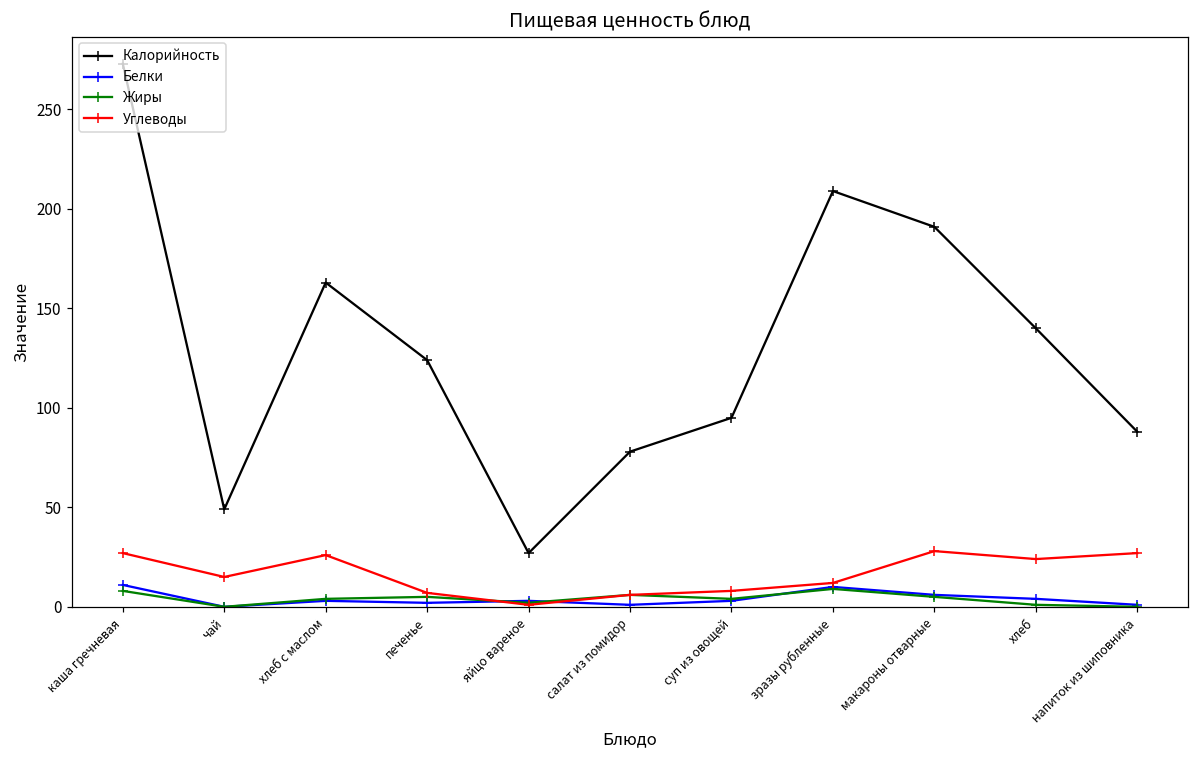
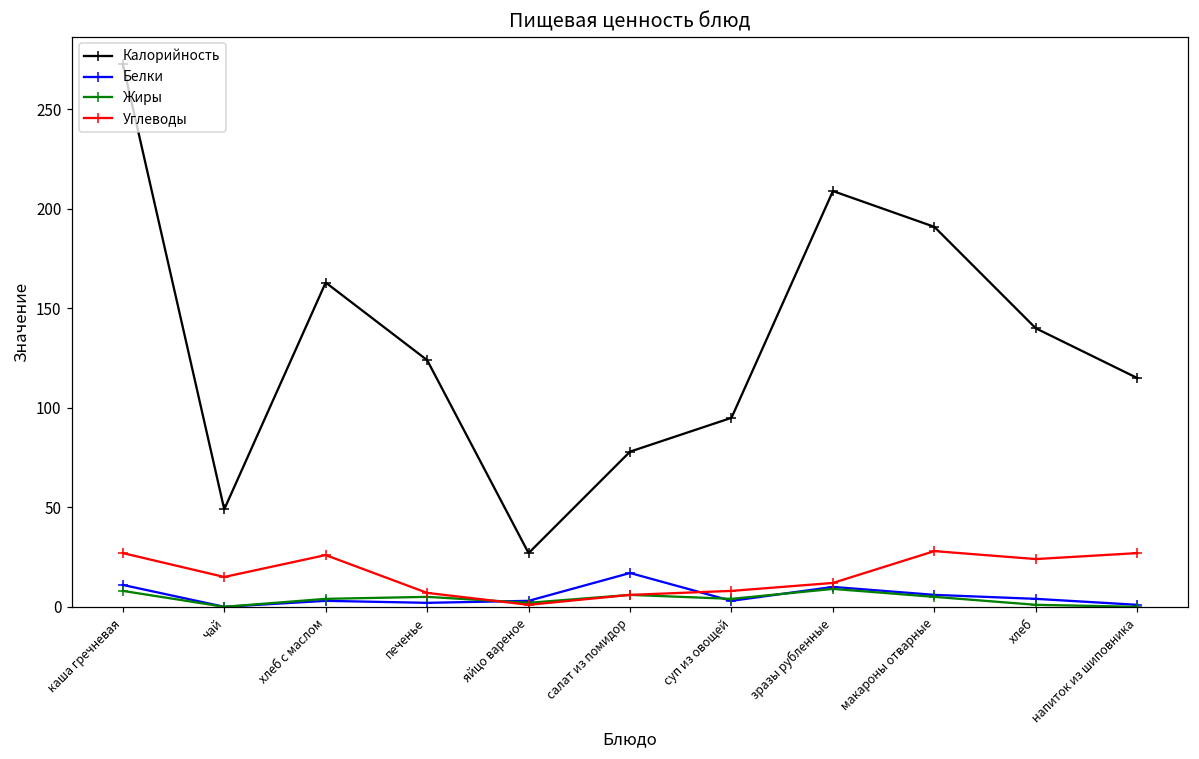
Белки, салат из помидор: 1 -> 17
Калорийность, напиток из шиповника: 88 -> 115
